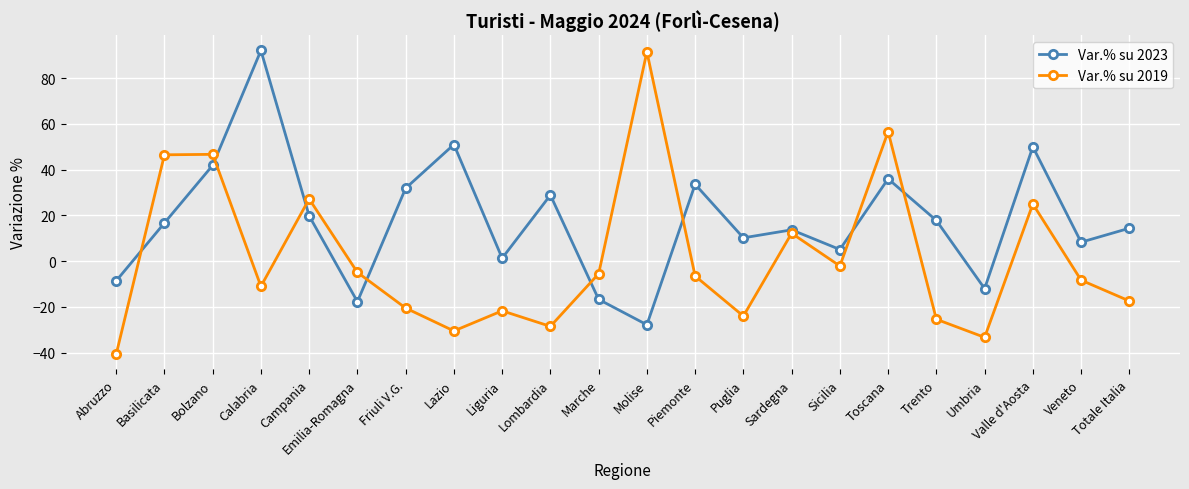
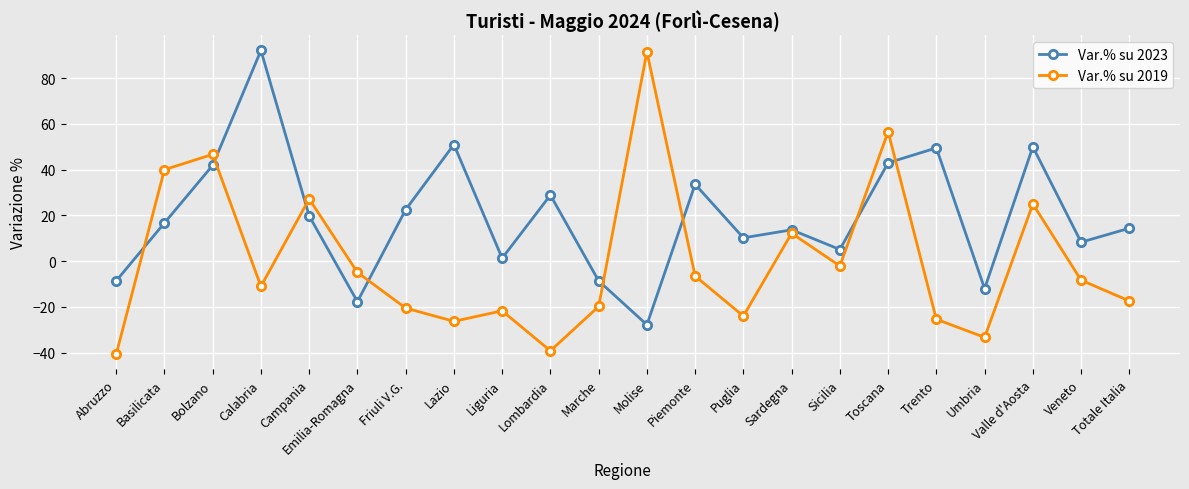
Var.% su 2019, Basilicata: 47 -> 40
Var.% su 2023, Friuli V.G.: 32 -> 23
Var.% su 2019, Lazio: -31 -> -26
Var.% su 2019, Lombardia: -29 -> -39
Var.% su 2023, Marche: -17 -> -9
Var.% su 2019, Marche: -6 -> -20
Var.% su 2023, Toscana: 36 -> 43
Var.% su 2023, Trento: 18 -> 50
